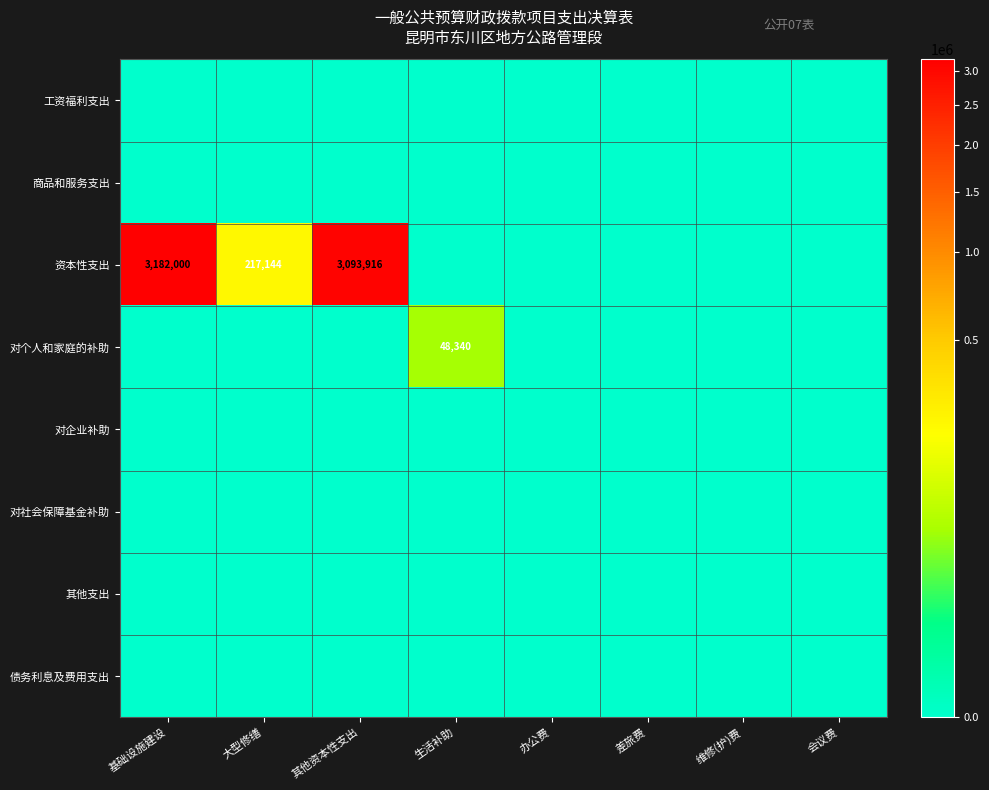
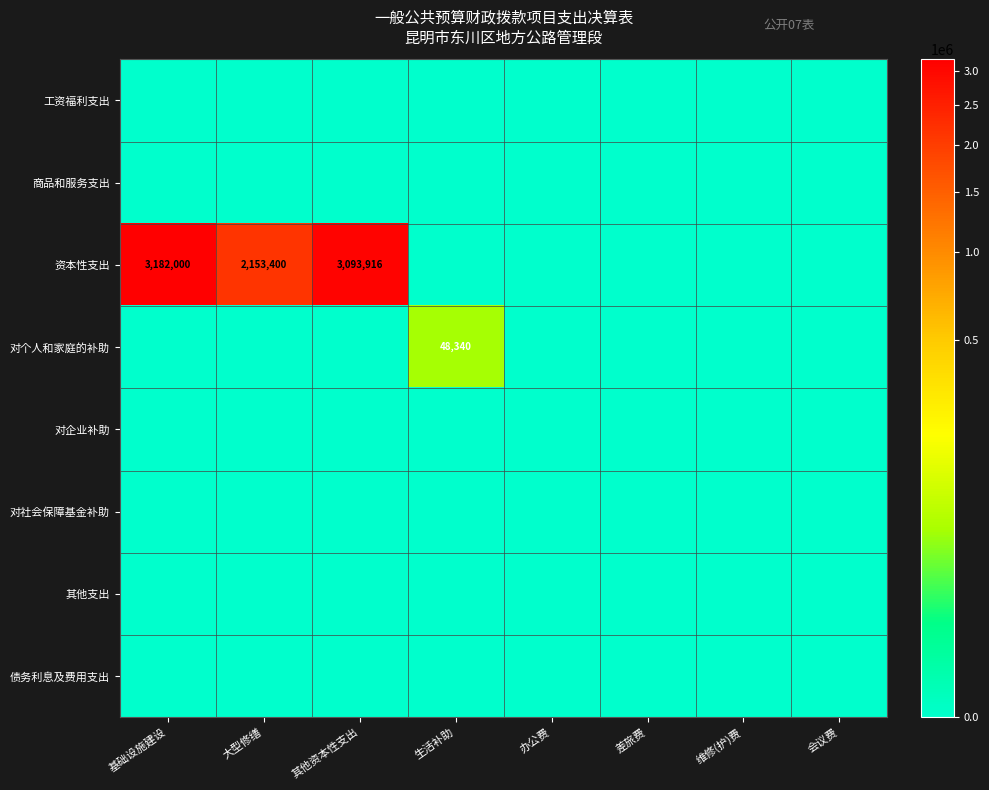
资本性支出, 大型修缮: 217,144 -> 2,153,400
